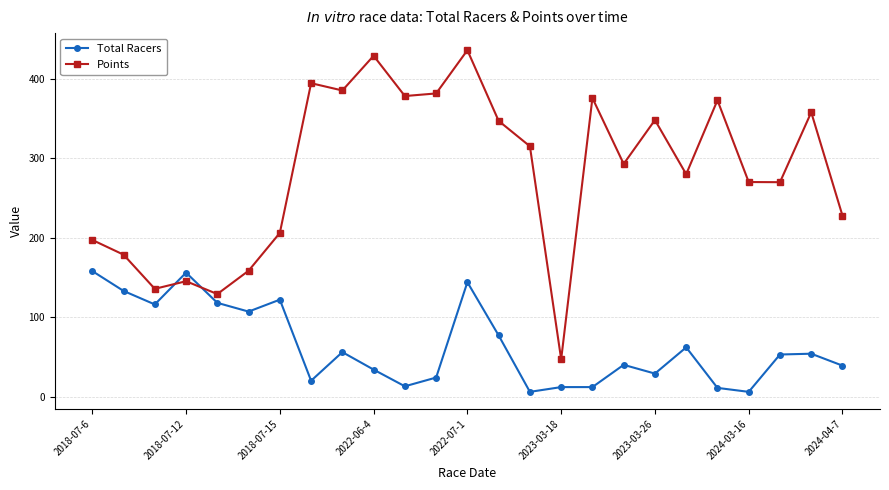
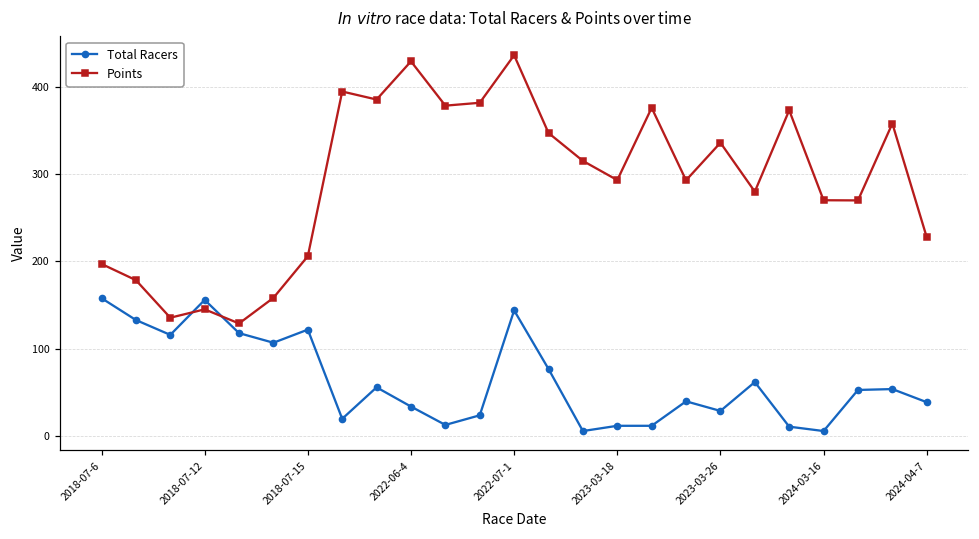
Points, 2023-03-18: 50 -> 290
Points, 2023-03-26: 350 -> 340
